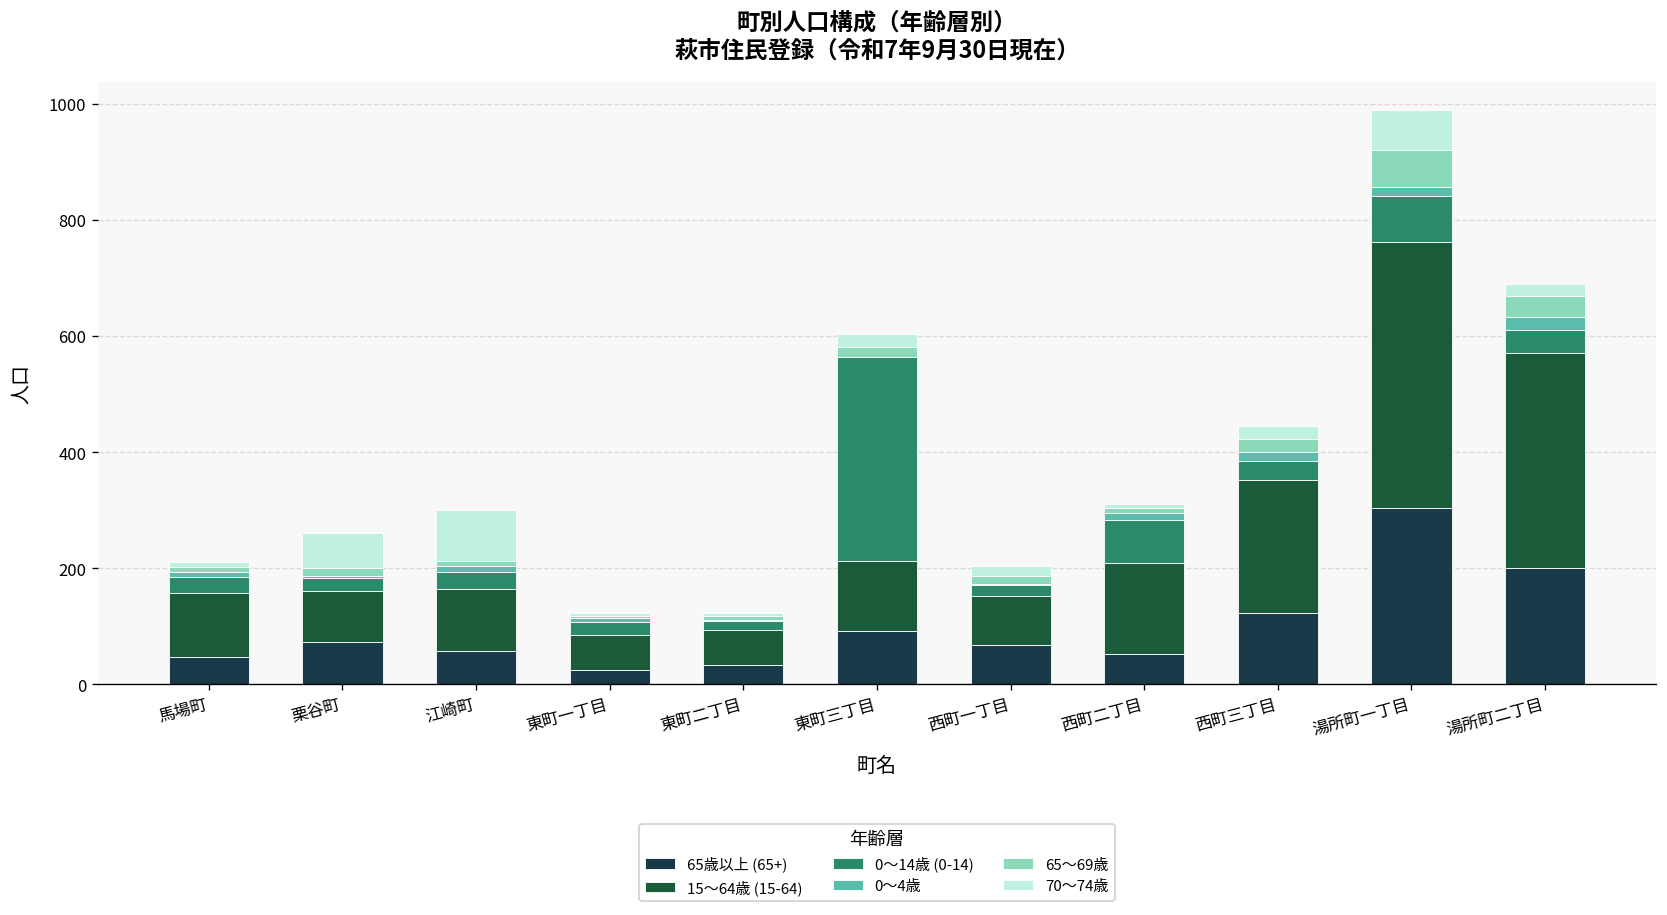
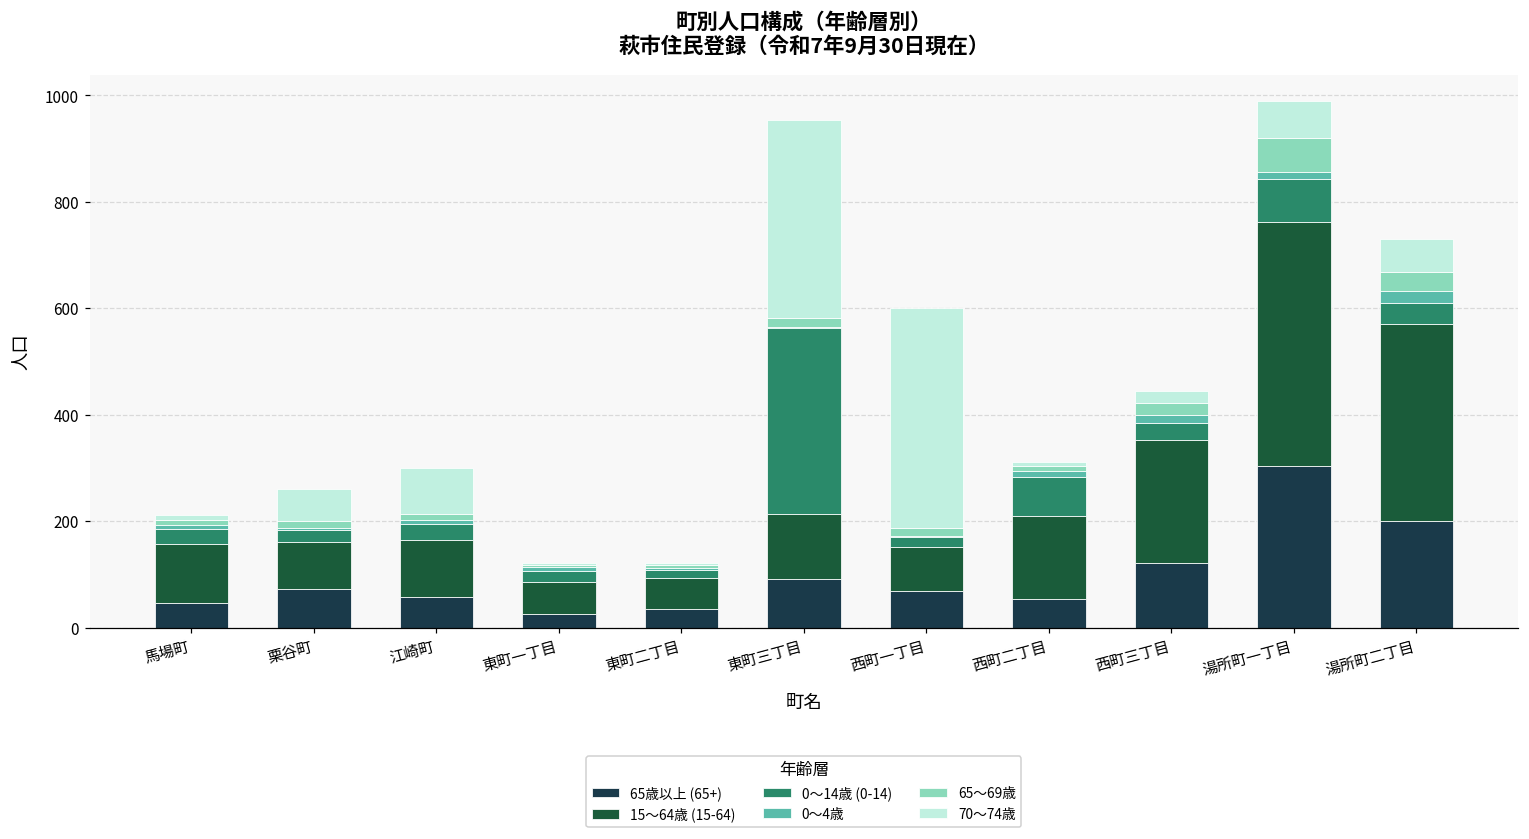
70〜74歳, 東町三丁目: 20 -> 370
70〜74歳, 西町一丁目: 20 -> 410
70〜74歳, 湯所町二丁目: 20 -> 60
